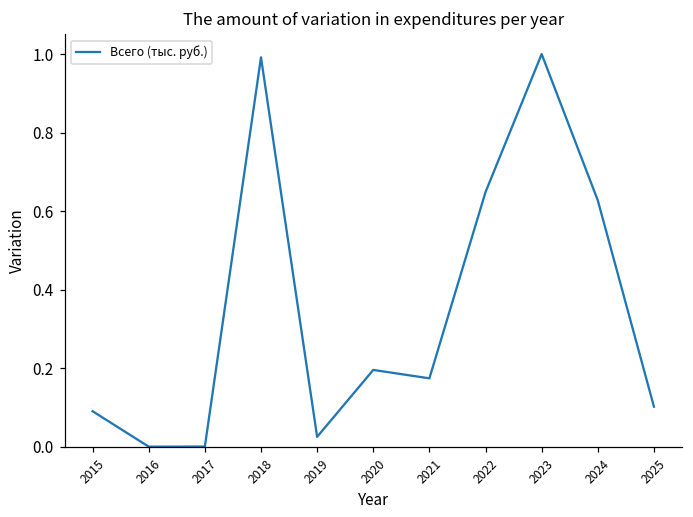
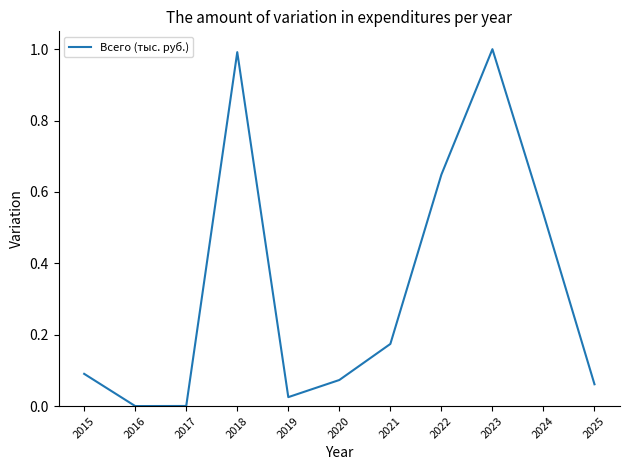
2020: 0.20 -> 0.07
2024: 0.63 -> 0.54
2025: 0.10 -> 0.06
